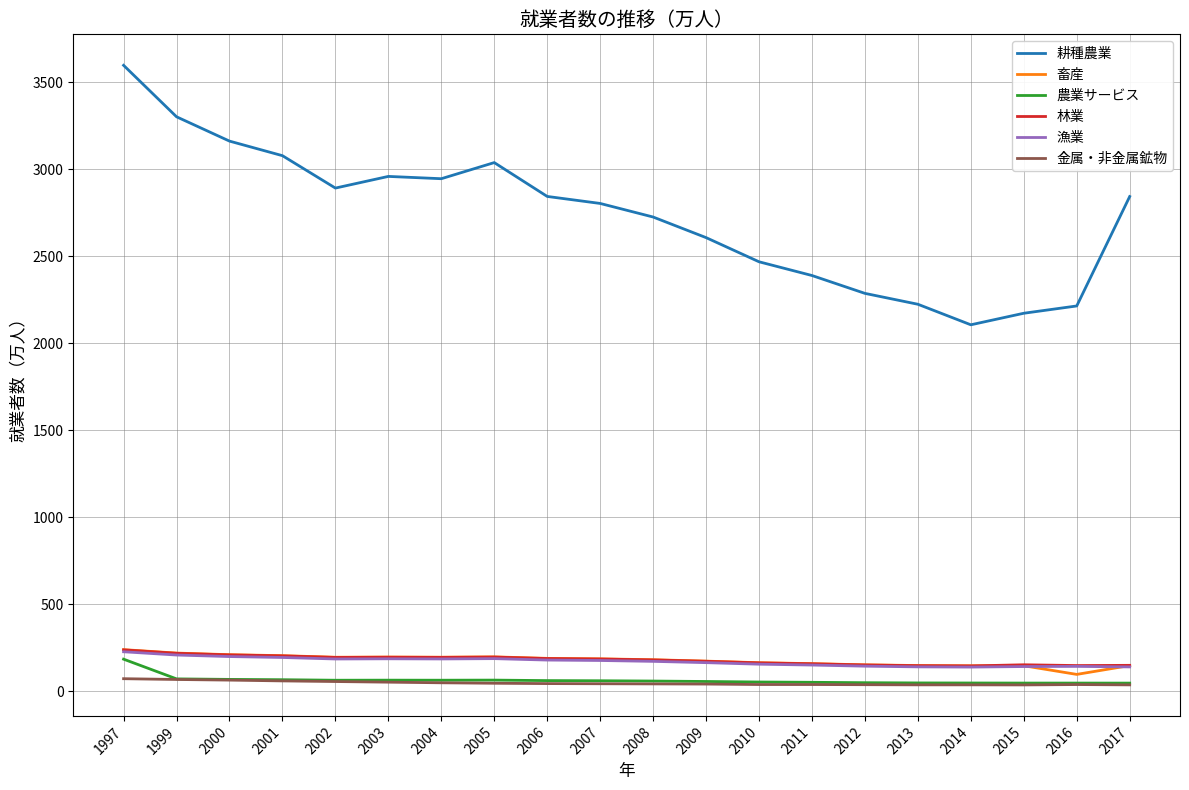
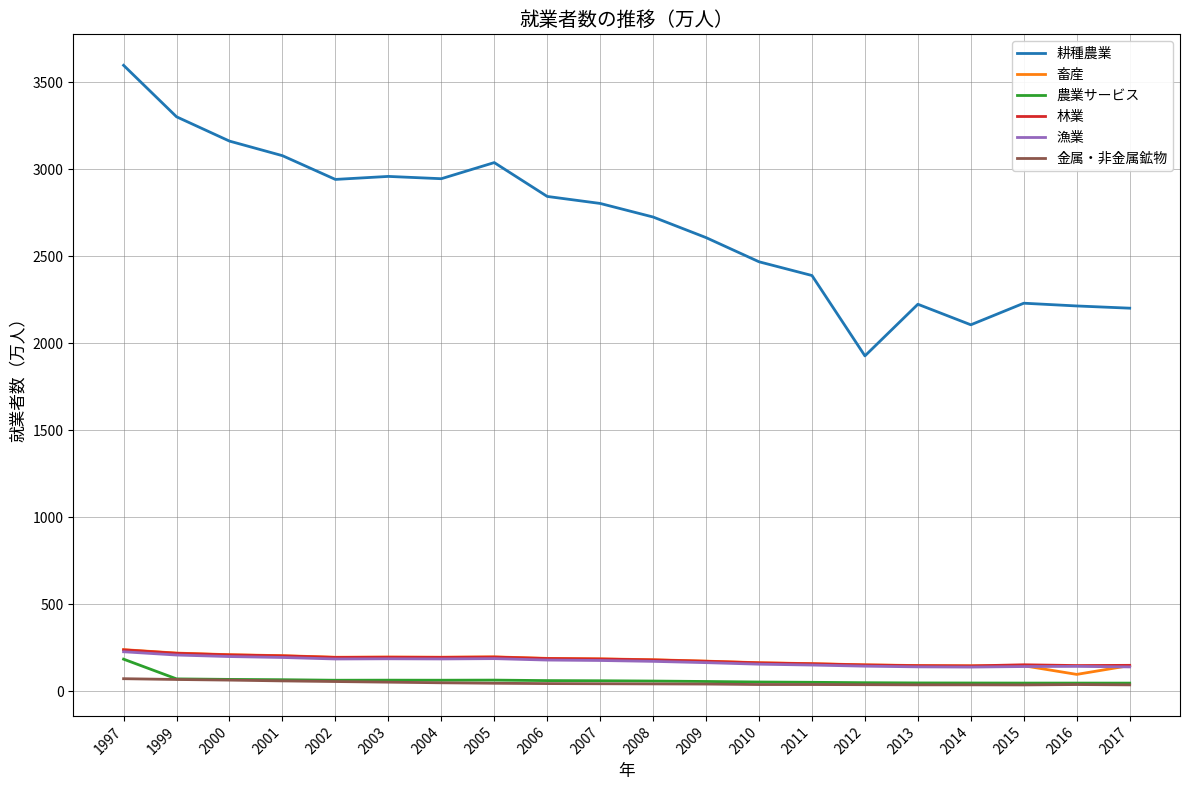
耕種農業, 2002: 2890 -> 2940
耕種農業, 2012: 2290 -> 1930
耕種農業, 2015: 2170 -> 2230
耕種農業, 2017: 2840 -> 2200
